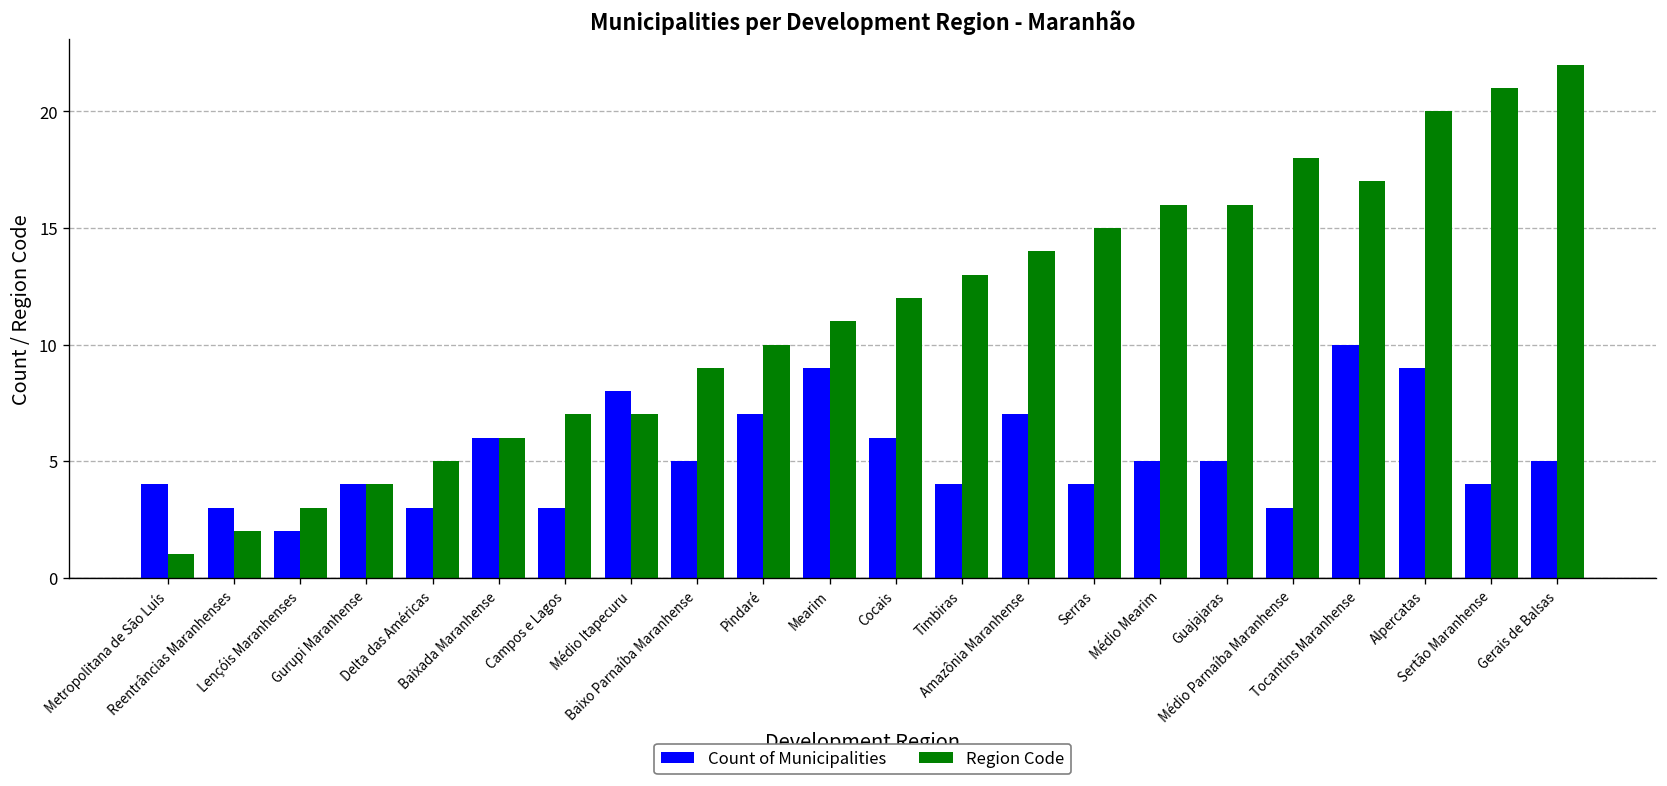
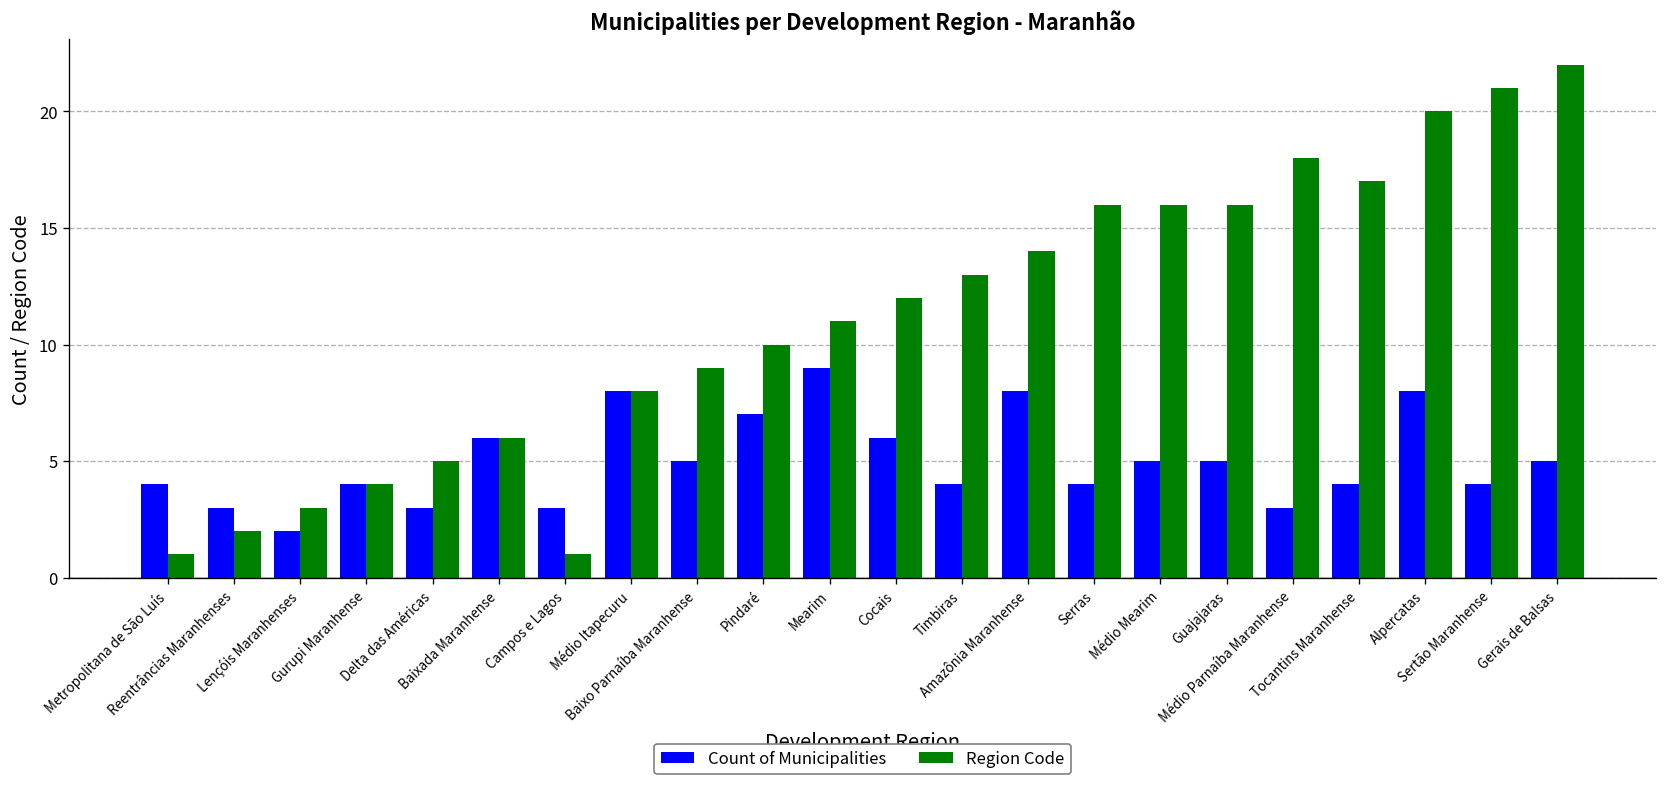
Region Code, Campos e Lagos: 7 -> 1
Region Code, Médio Itapecuru: 7 -> 8
Count of Municipalities, Amazônia Maranhense: 7 -> 8
Region Code, Serras: 15 -> 16
Count of Municipalities, Tocantins Maranhense: 10 -> 4
Count of Municipalities, Alpercatas: 9 -> 8
